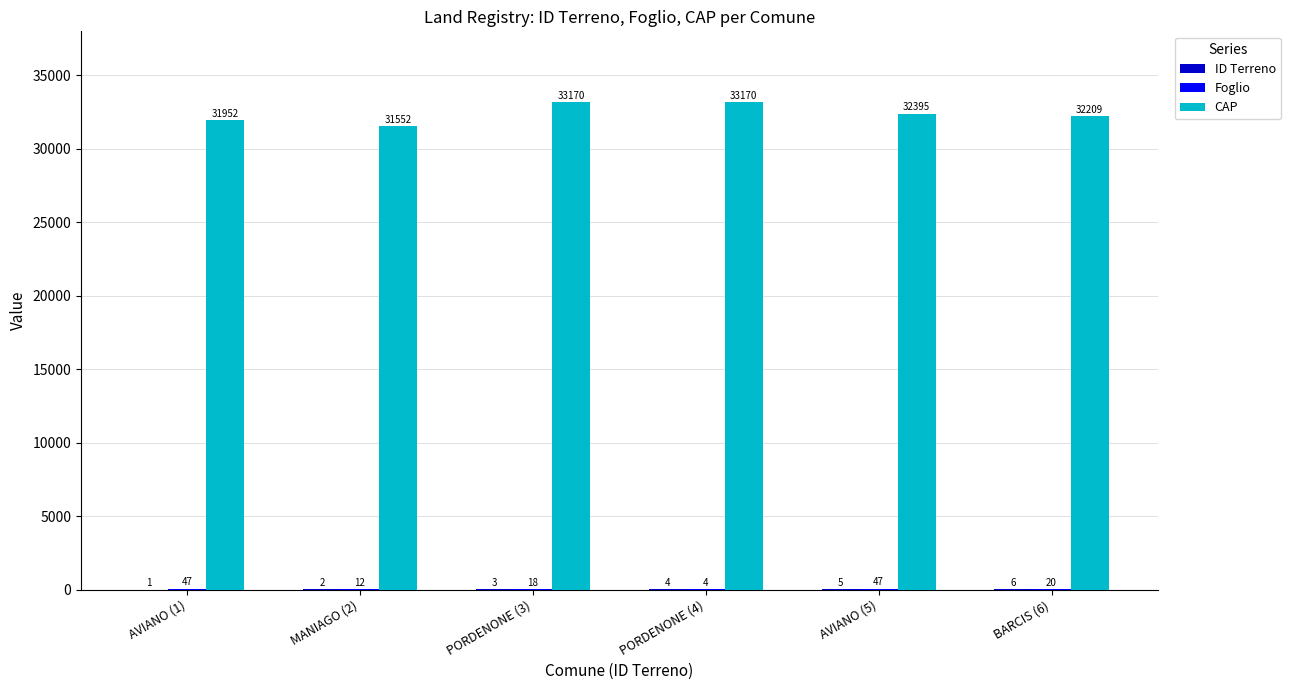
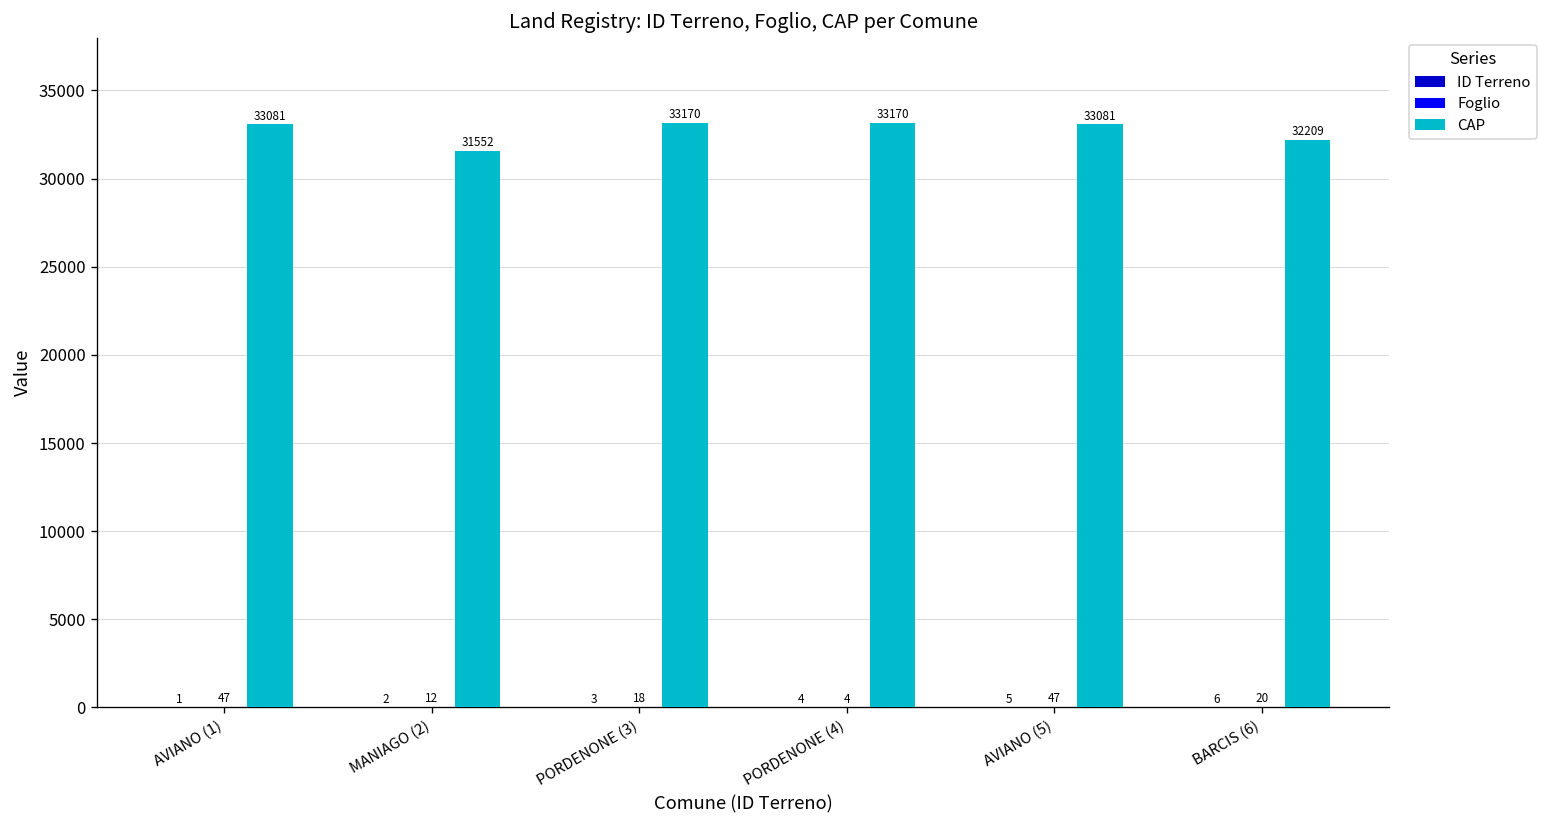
CAP, AVIANO (1): 31952 -> 33081
CAP, AVIANO (5): 32395 -> 33081
